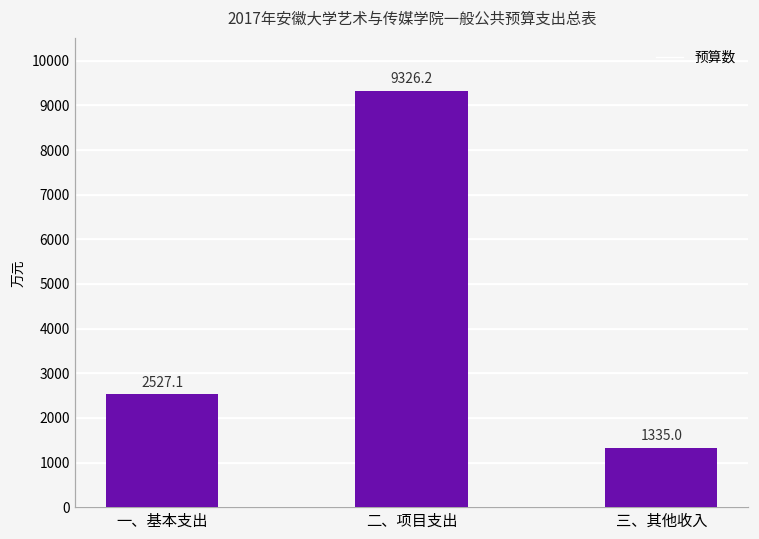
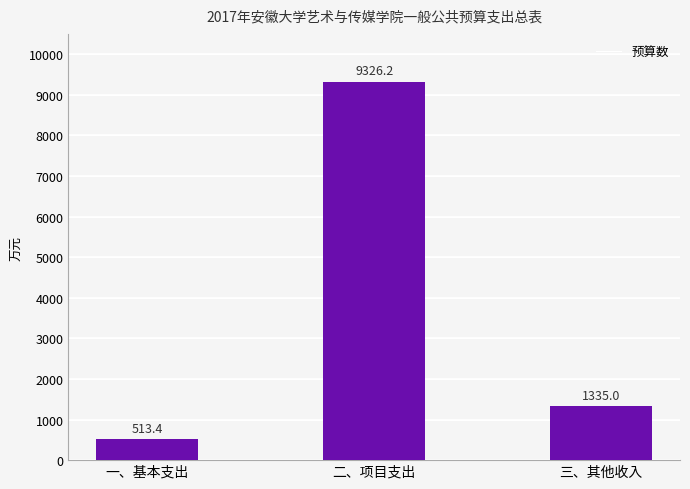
一、基本支出: 2527.1 -> 513.4
